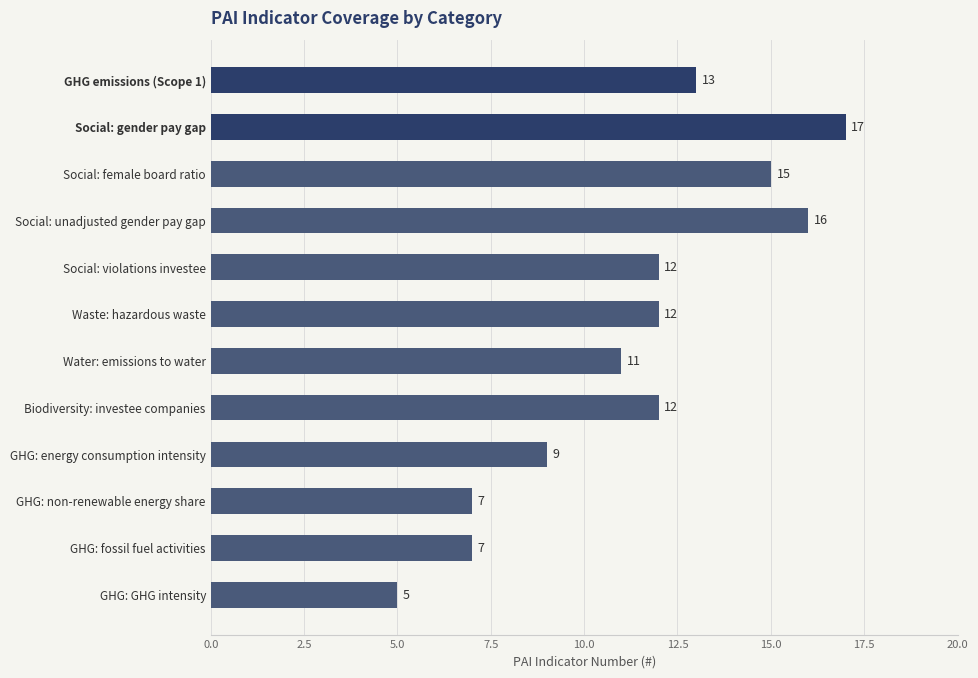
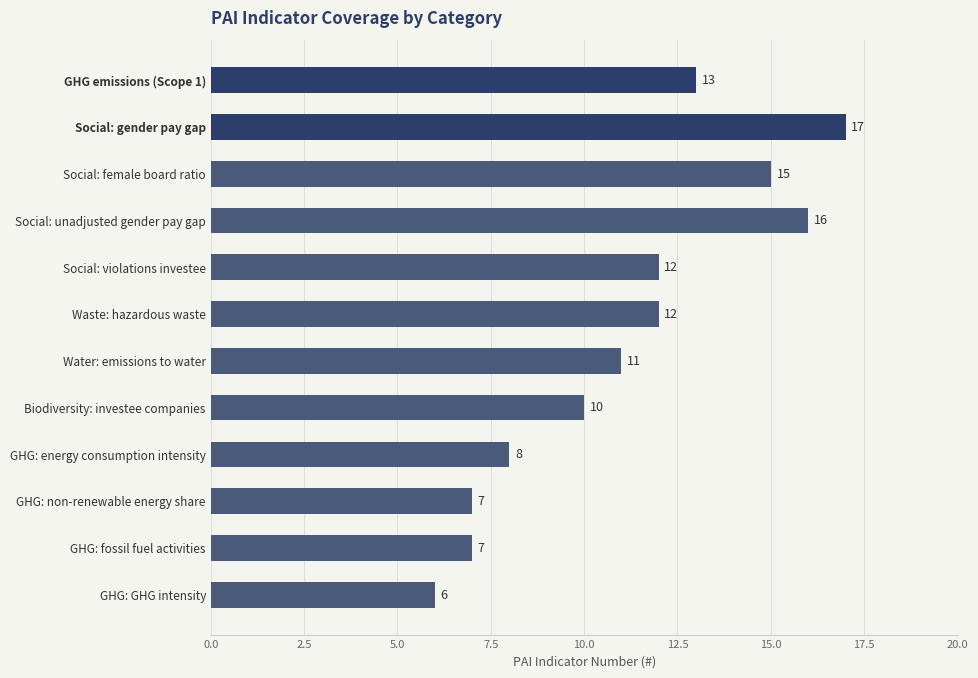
Biodiversity: investee companies: 12 -> 10
GHG: energy consumption intensity: 9 -> 8
GHG: GHG intensity: 5 -> 6
